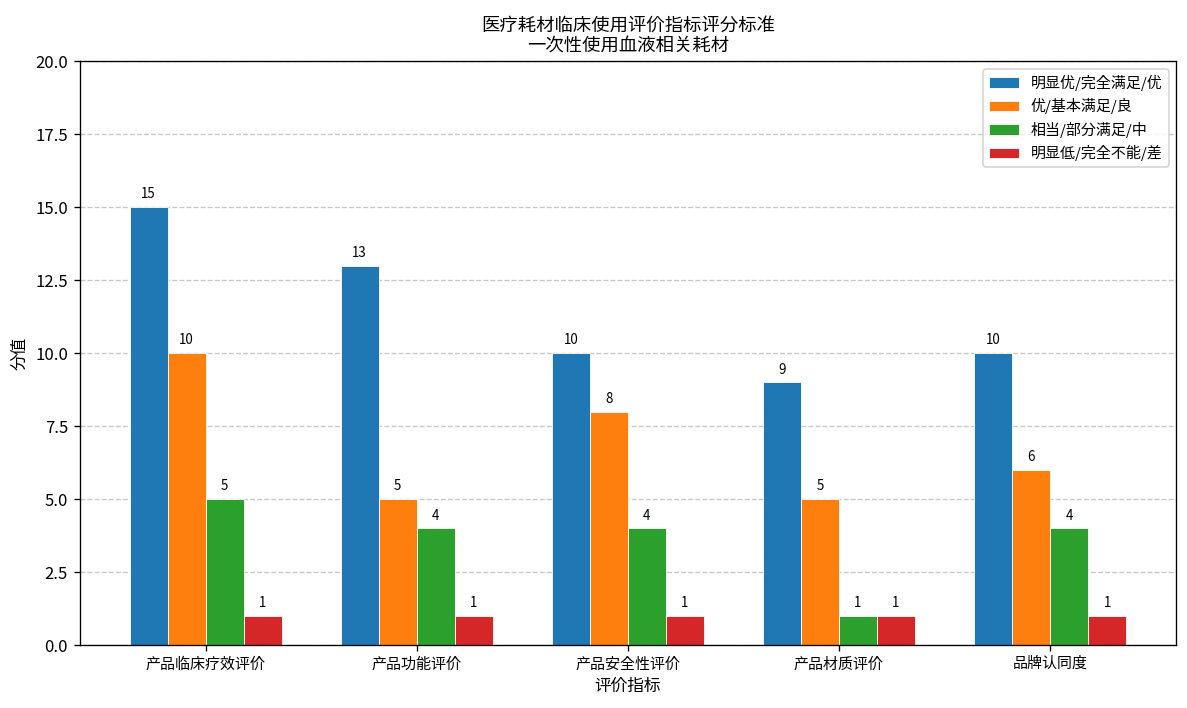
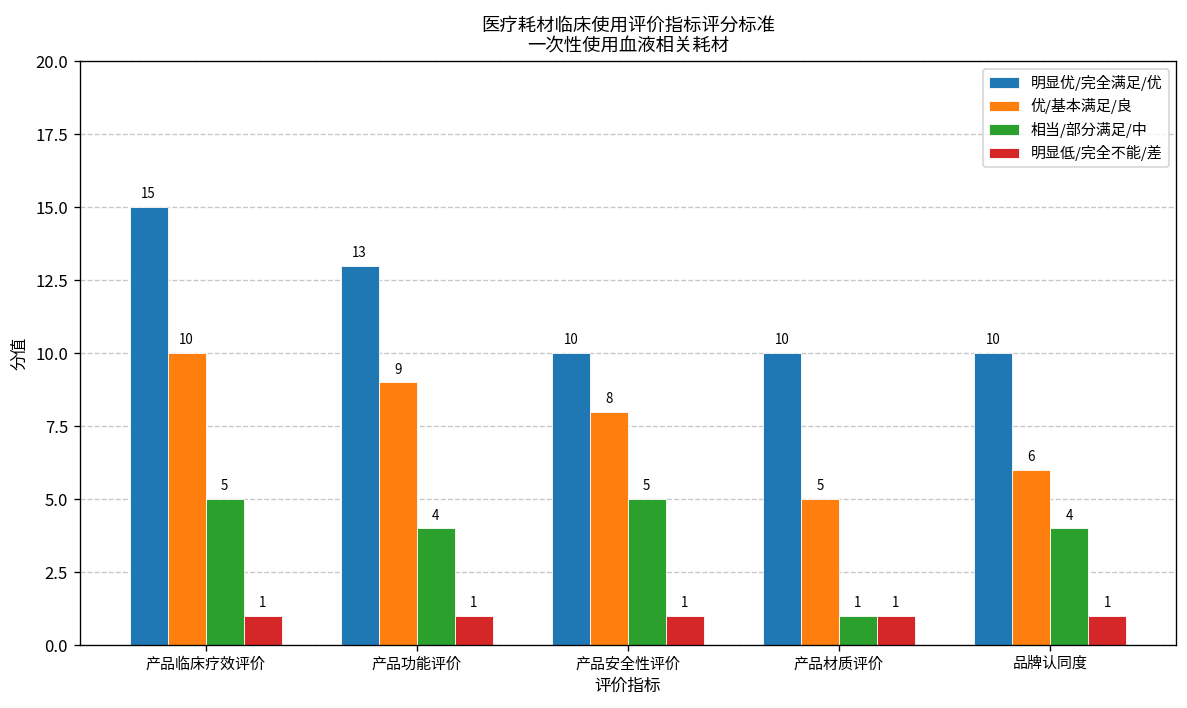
优/基本满足/良, 产品功能评价: 5 -> 9
相当/部分满足/中, 产品安全性评价: 4 -> 5
明显优/完全满足/优, 产品材质评价: 9 -> 10
